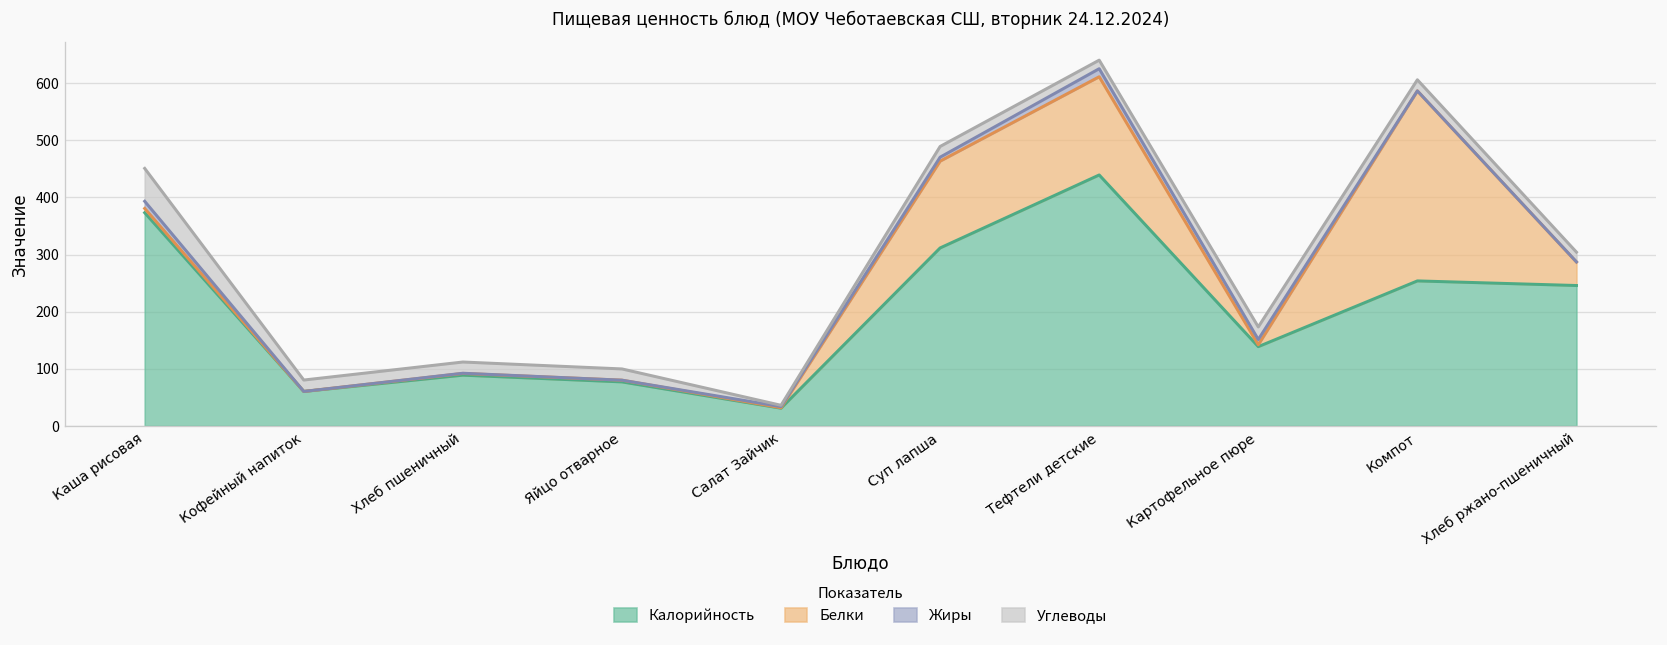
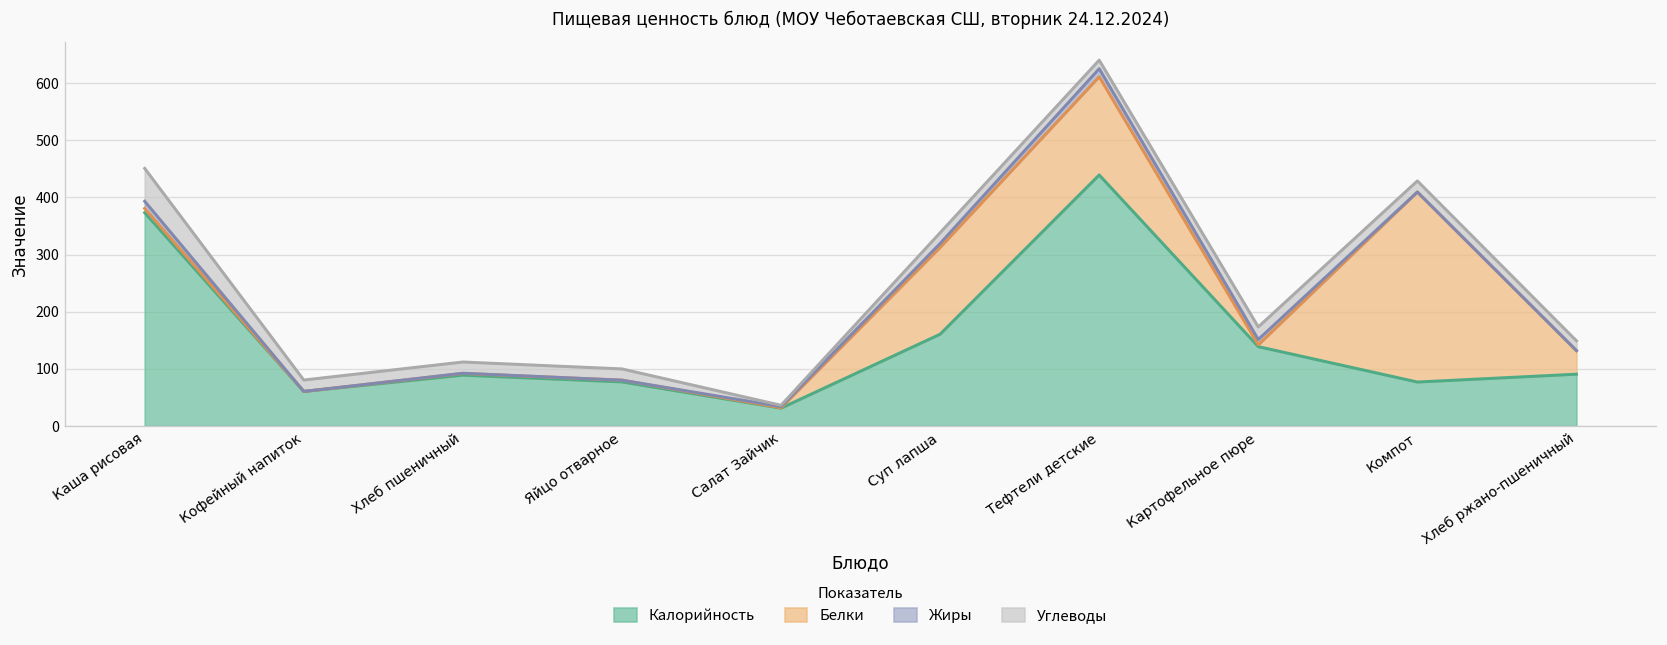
Калорийность, Суп лапша: 310 -> 160
Калорийность, Компот: 250 -> 80
Калорийность, Хлеб ржано-пшеничный: 250 -> 90
